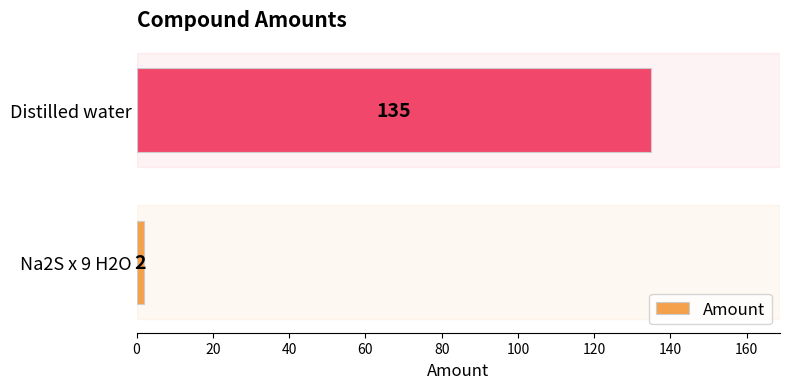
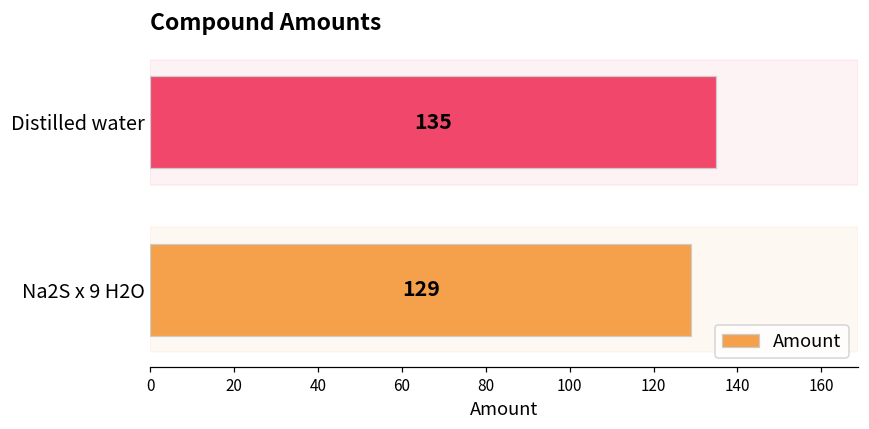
Na2S x 9 H2O: 2 -> 129
